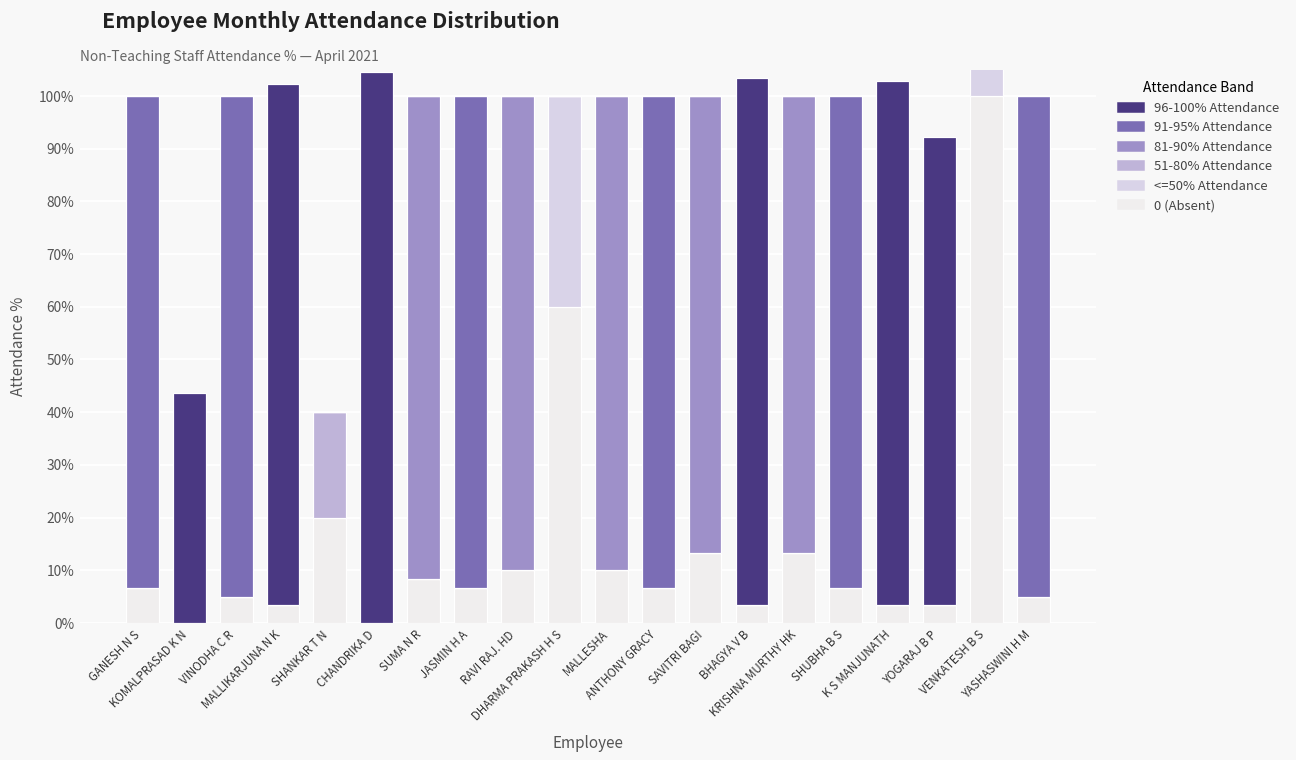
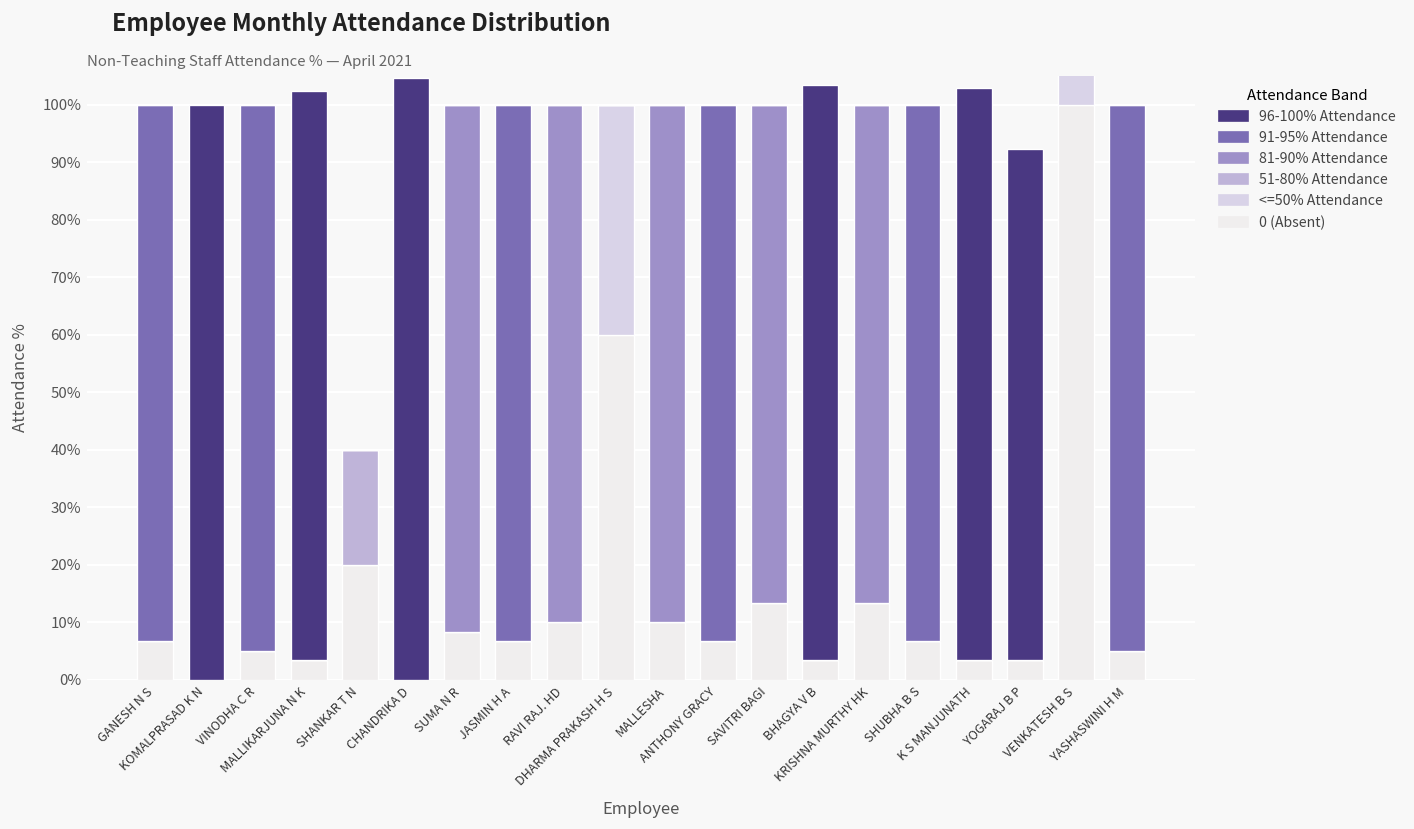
96-100% Attendance, KOMALPRASAD K N: 44% -> 100%
